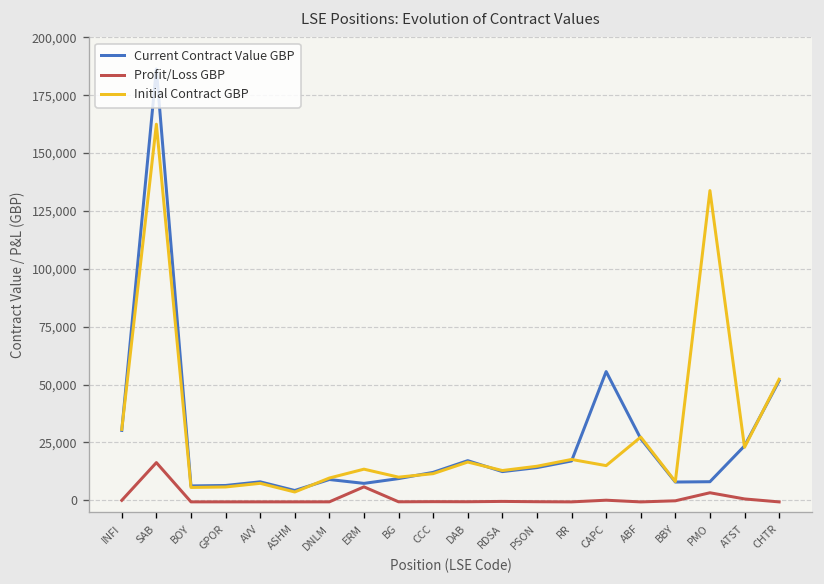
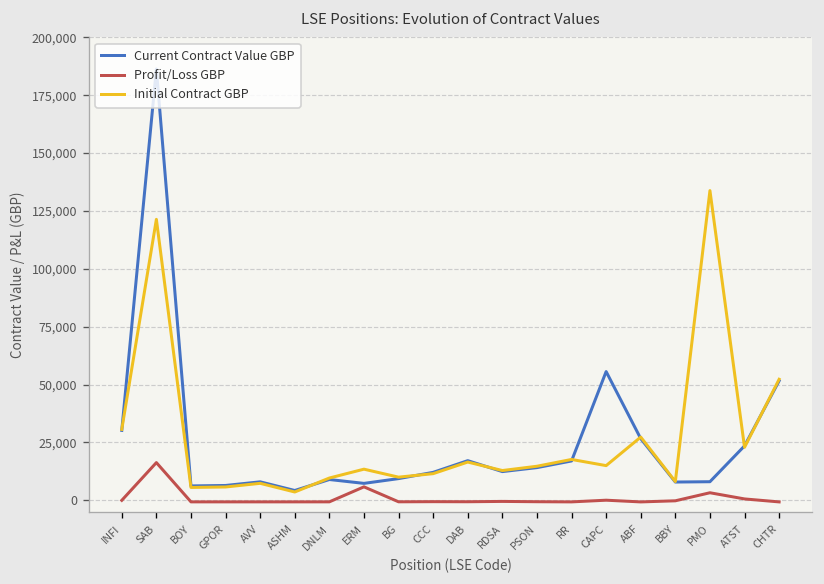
Initial Contract GBP, SAB: 162,000 -> 121,000
